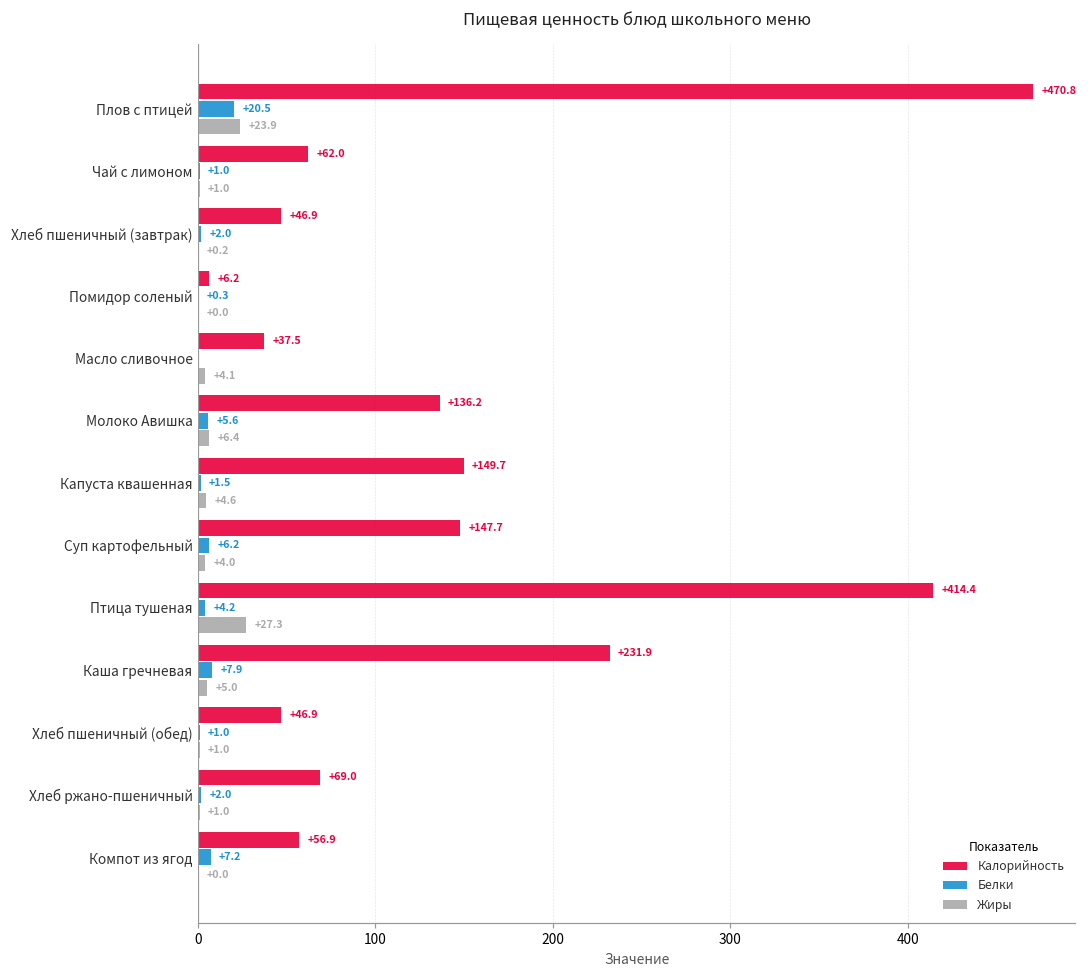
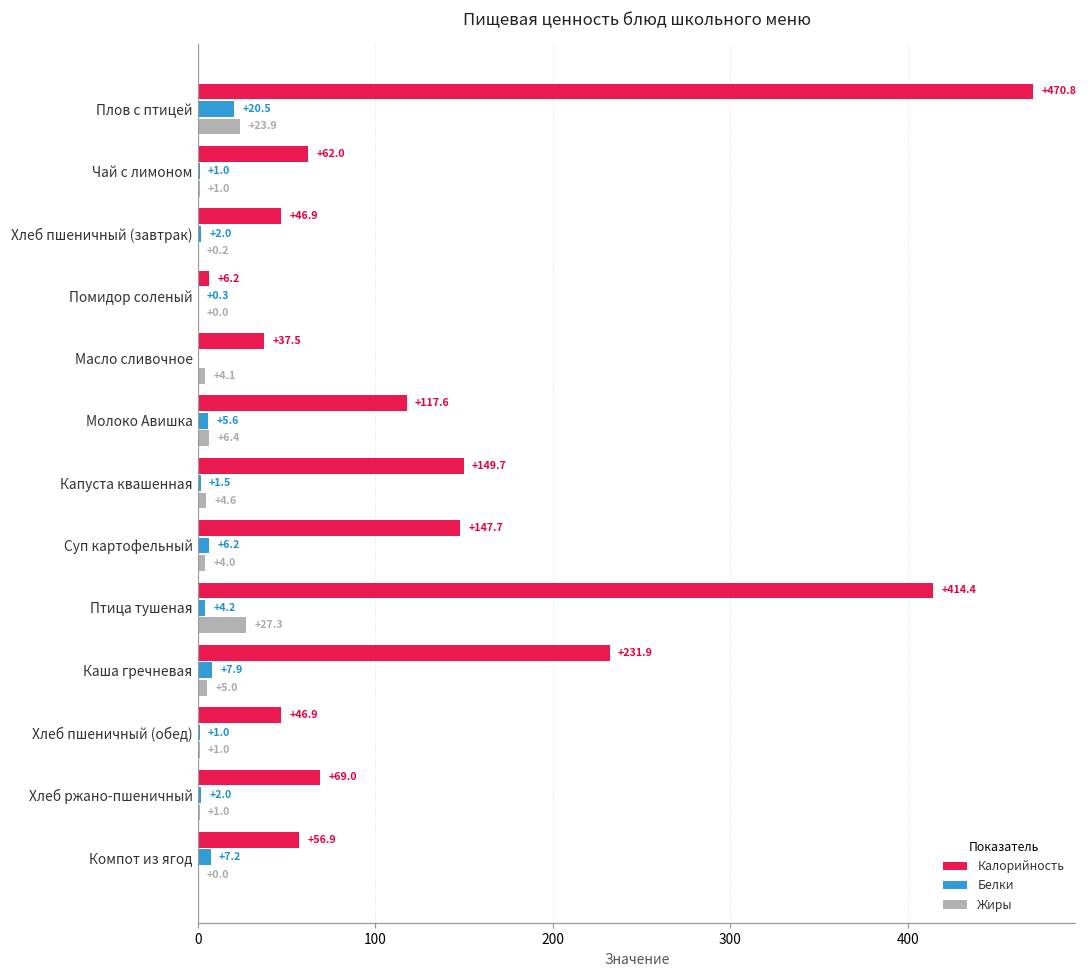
Калорийность, Молоко Авишка: +136.2 -> +117.6
